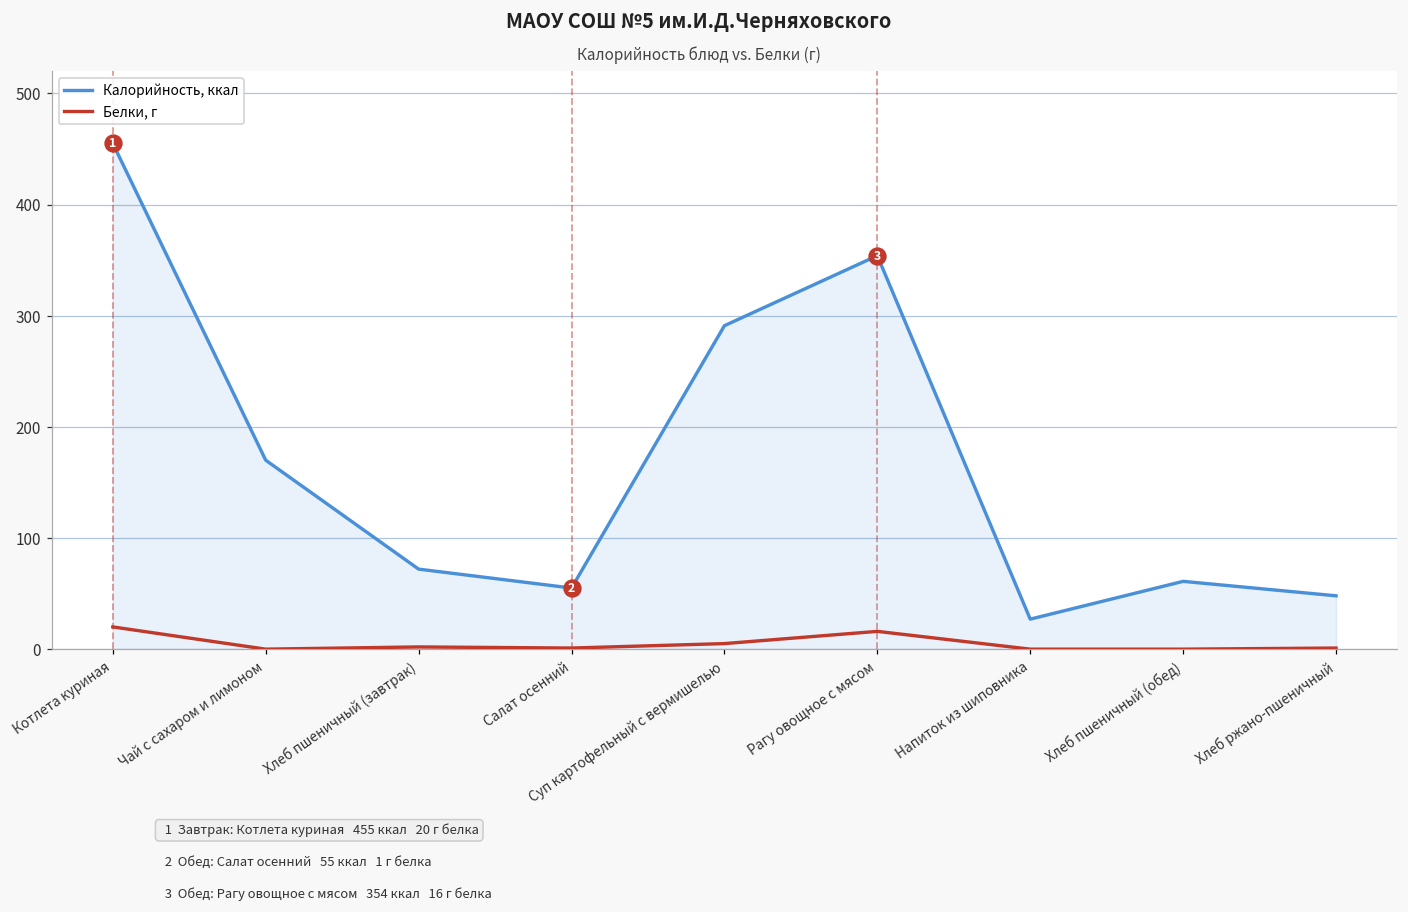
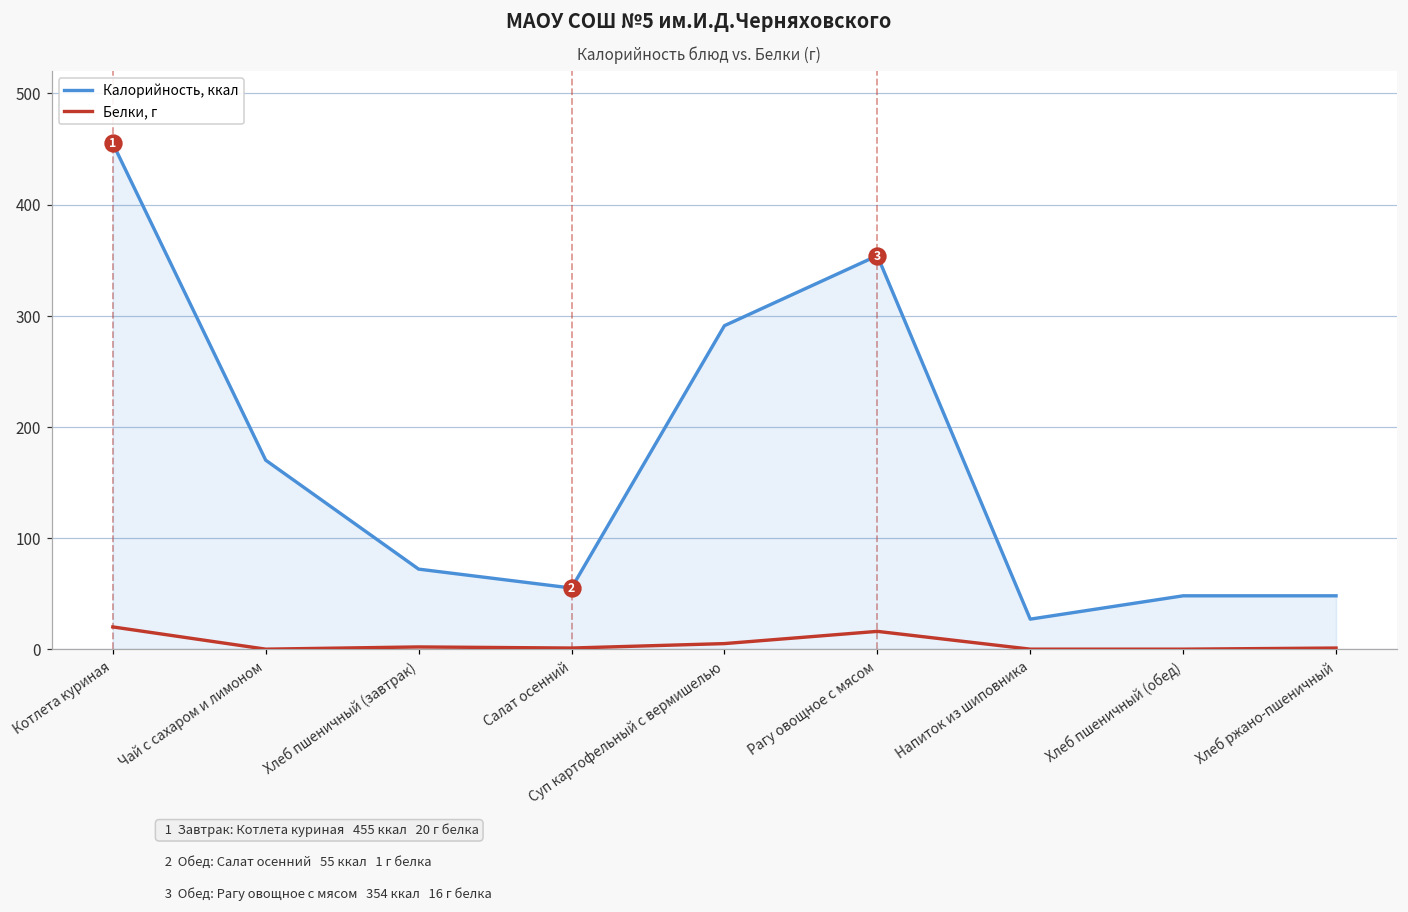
Калорийность, ккал, Хлеб пшеничный (обед): 61 -> 48
